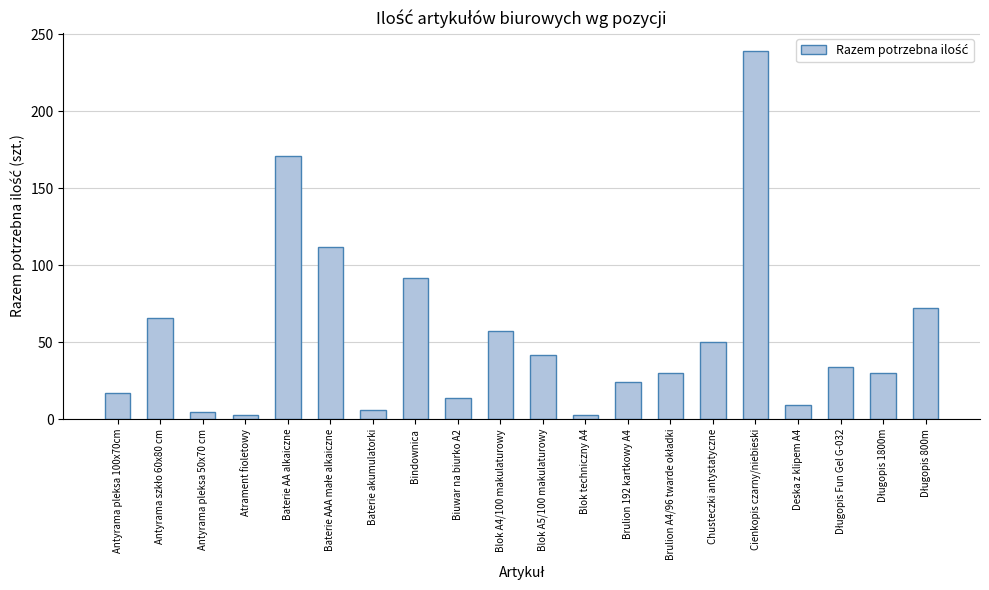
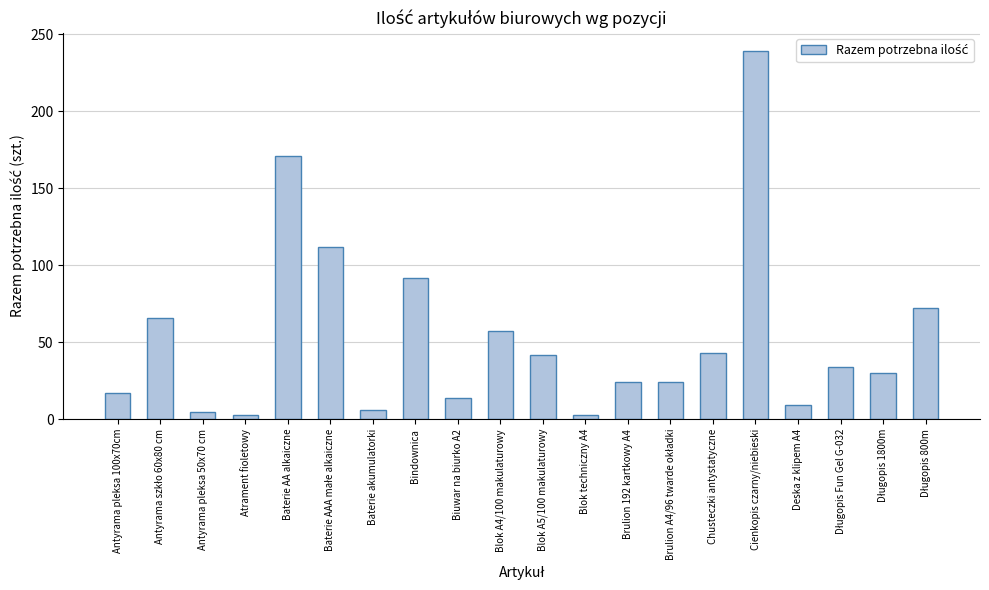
Brulion A4/96 twarde okładki: 30 -> 24
Chusteczki antystatyczne: 50 -> 43
